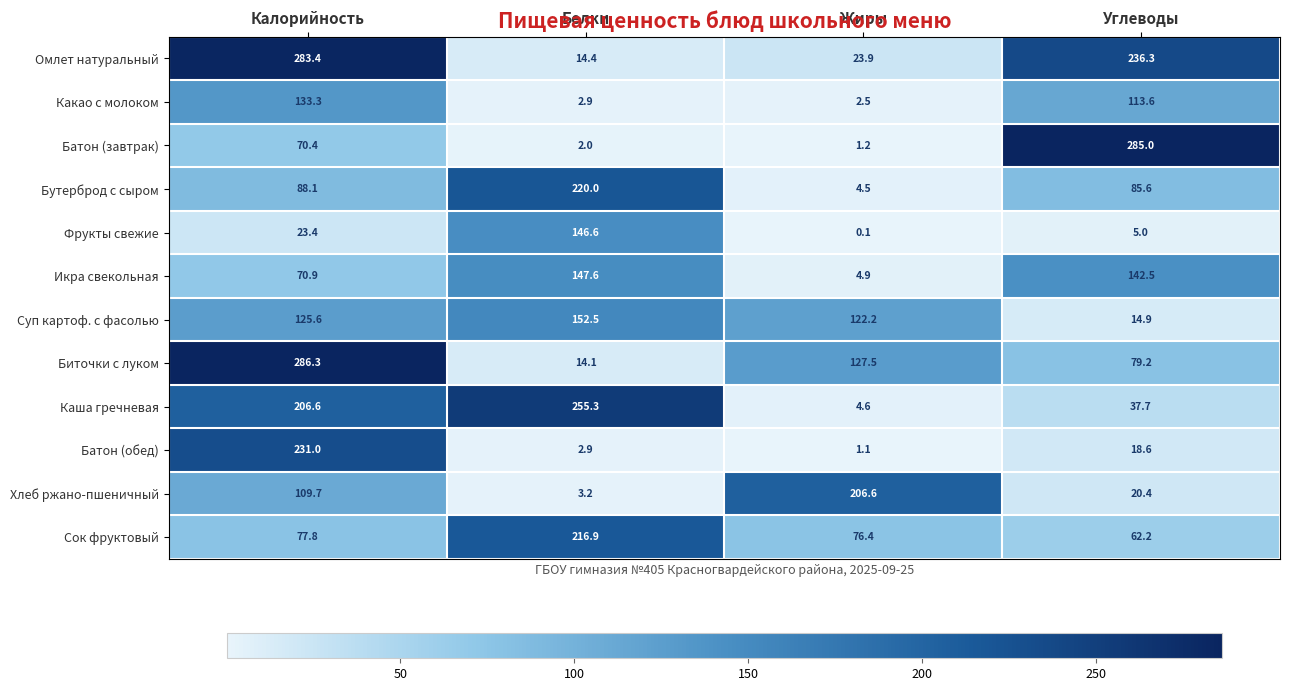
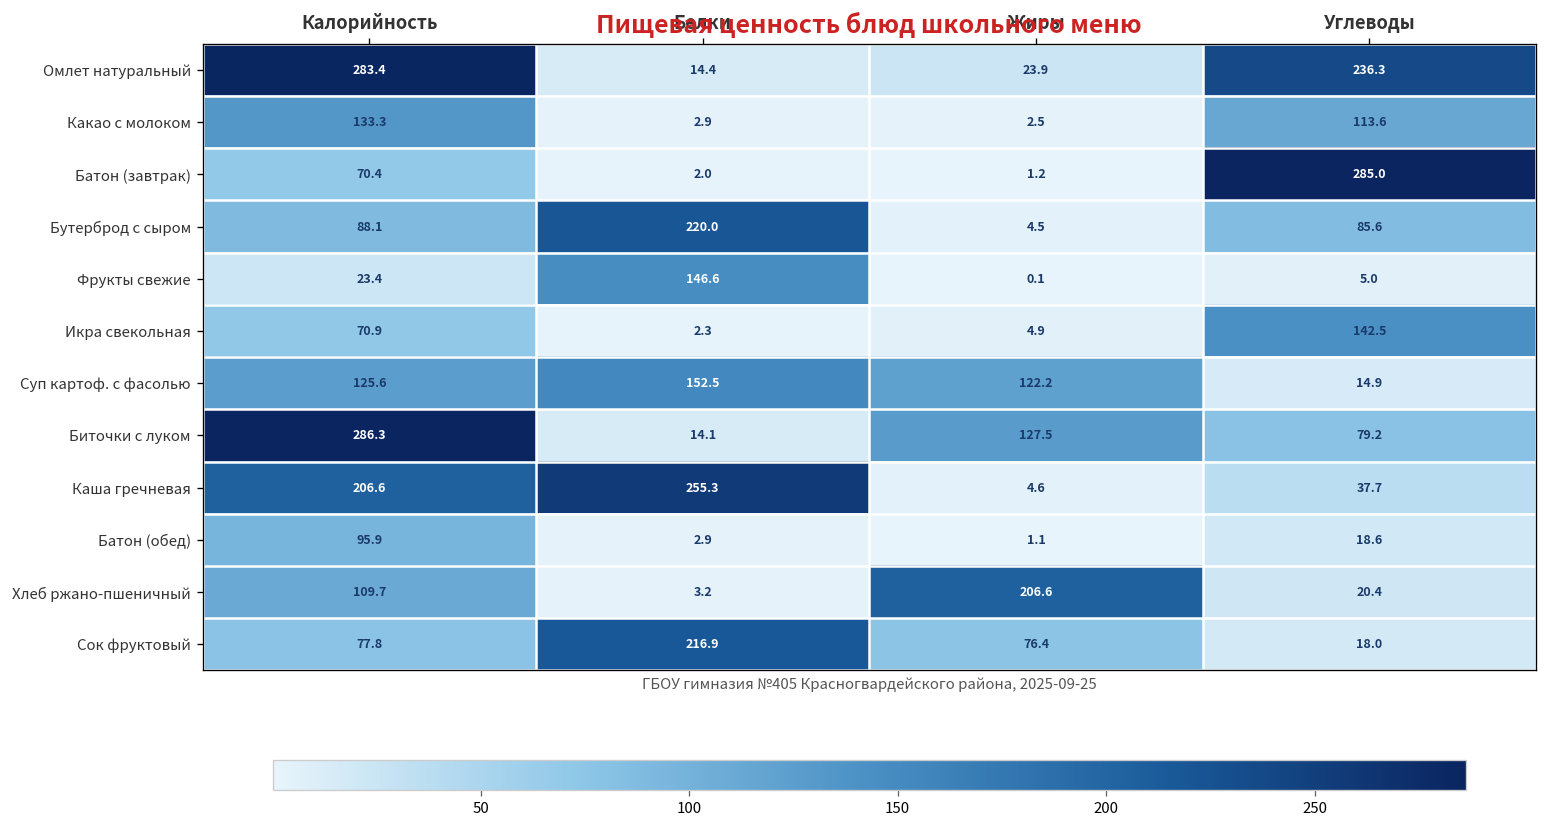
Икра свекольная, Белки: 147.6 -> 2.3
Батон (обед), Калорийность: 231.0 -> 95.9
Сок фруктовый, Углеводы: 62.2 -> 18.0
